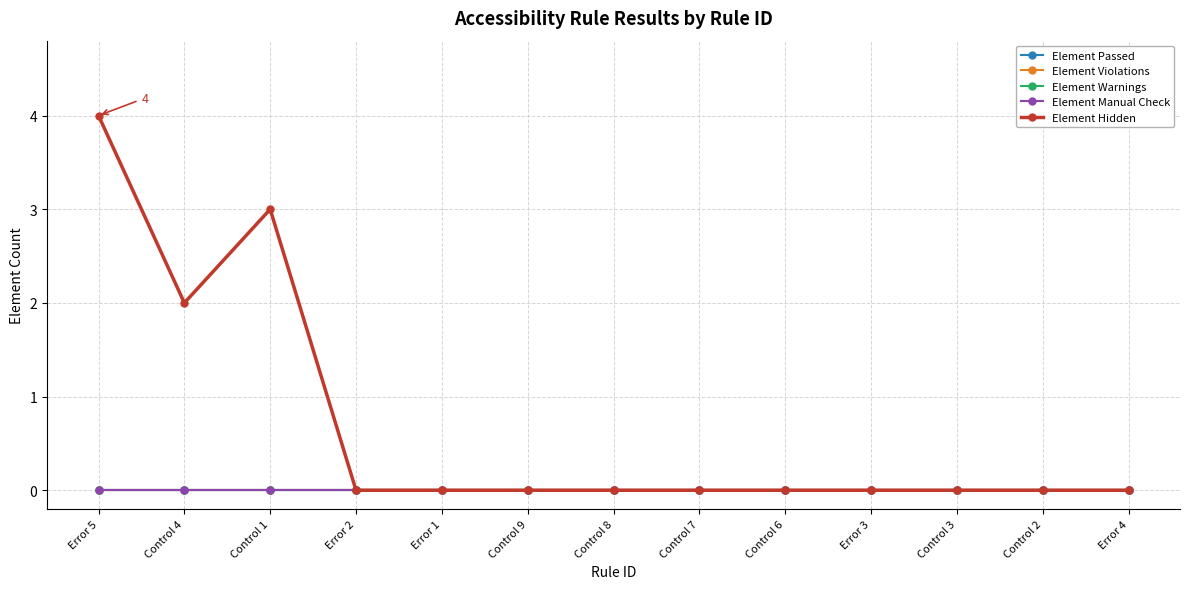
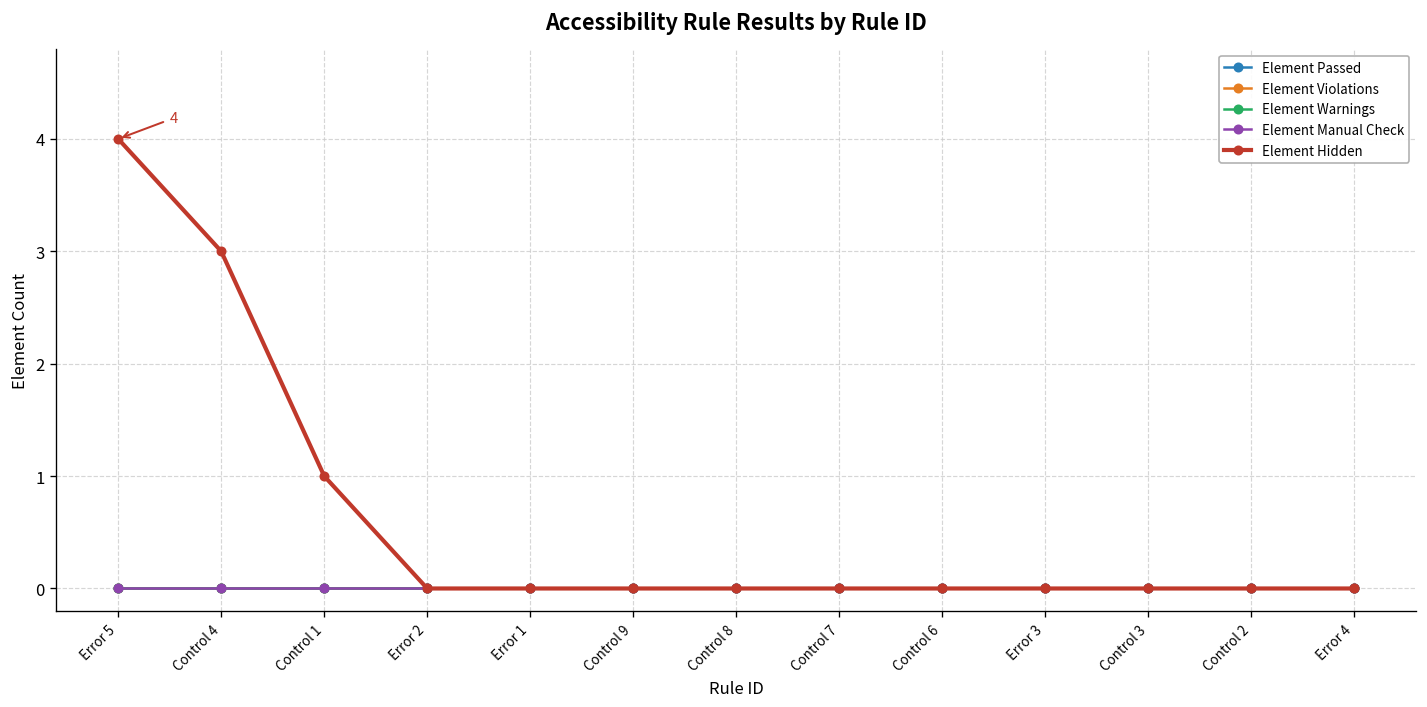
Element Hidden, Control 4: 2 -> 3
Element Hidden, Control 1: 3 -> 1
